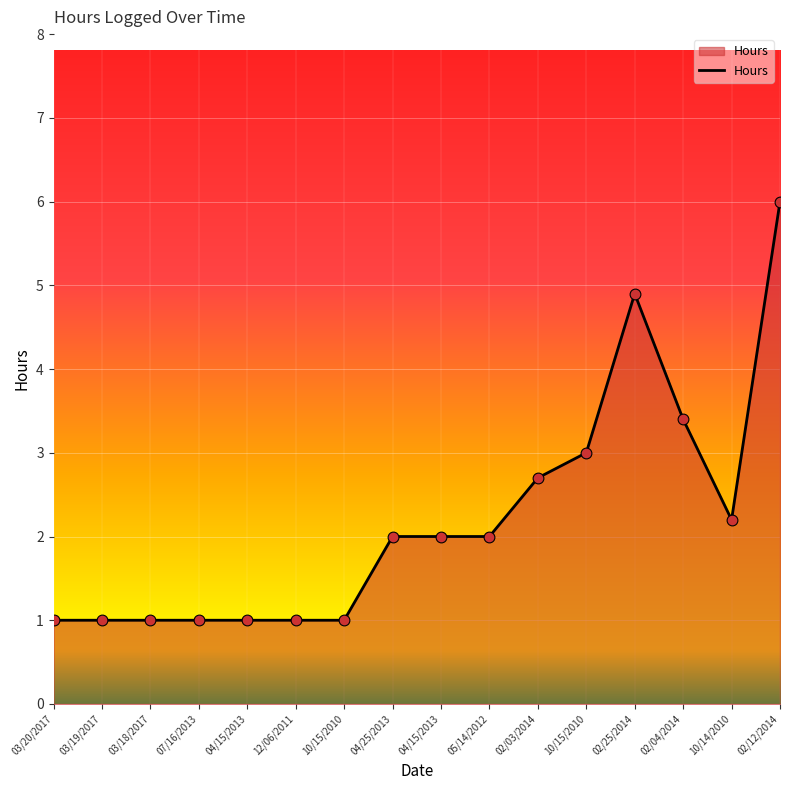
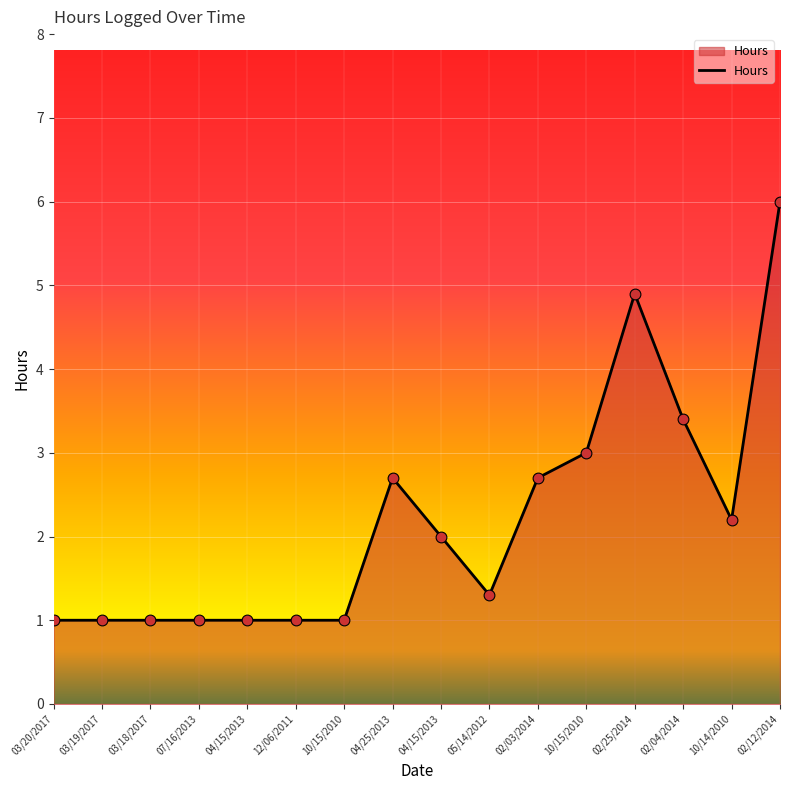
04/25/2013: 2.0 -> 2.7
05/14/2012: 2.0 -> 1.3
